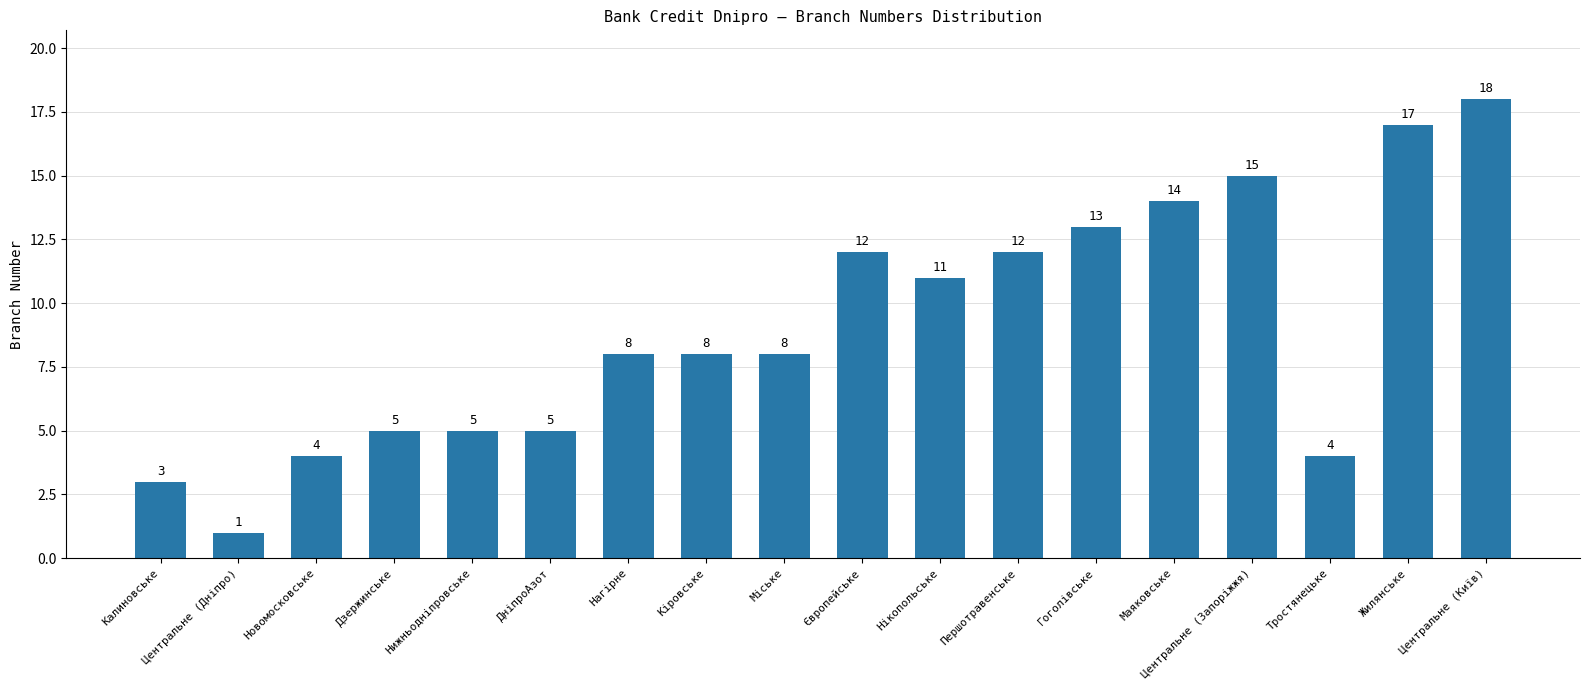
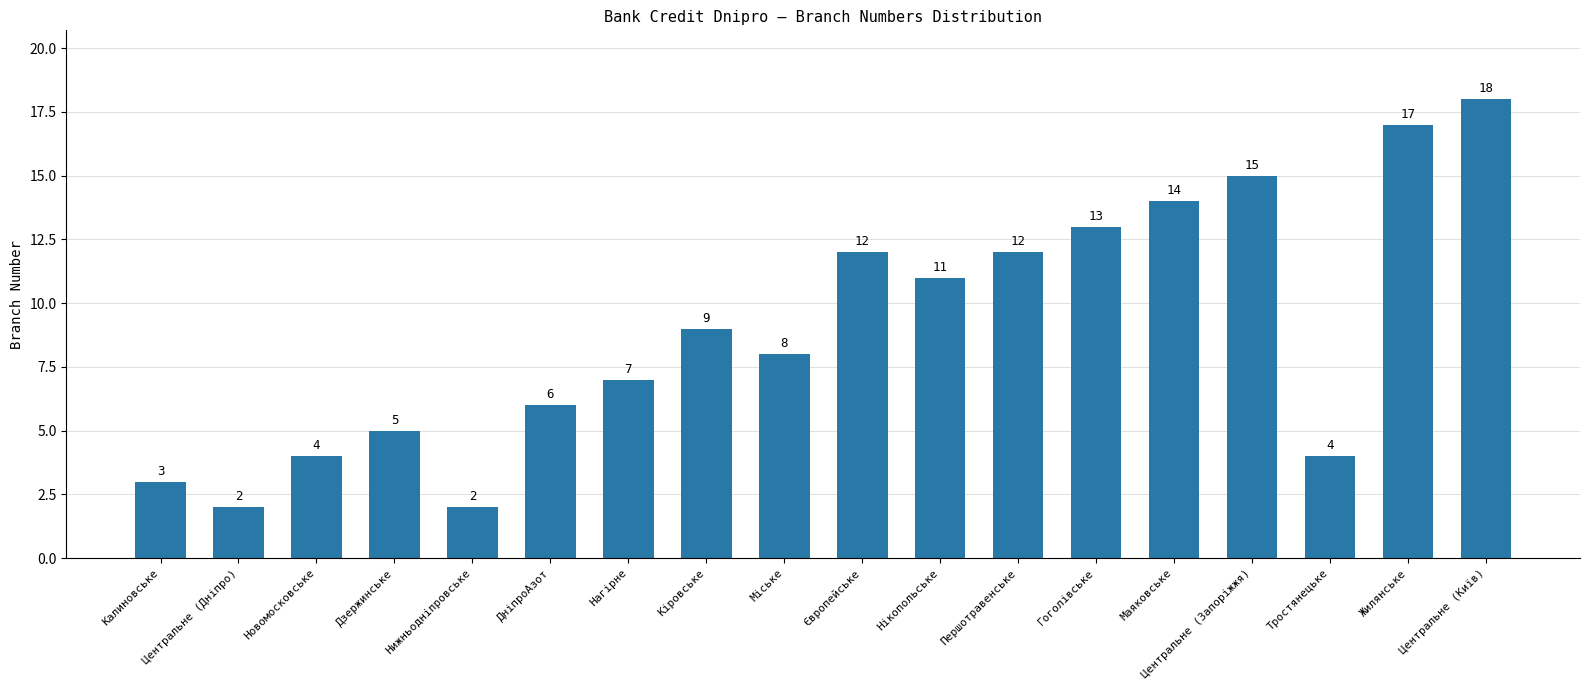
Центральне (Дніпро): 1 -> 2
Нижньодніпровське: 5 -> 2
ДніпроАзот: 5 -> 6
Нагірне: 8 -> 7
Кіровське: 8 -> 9
